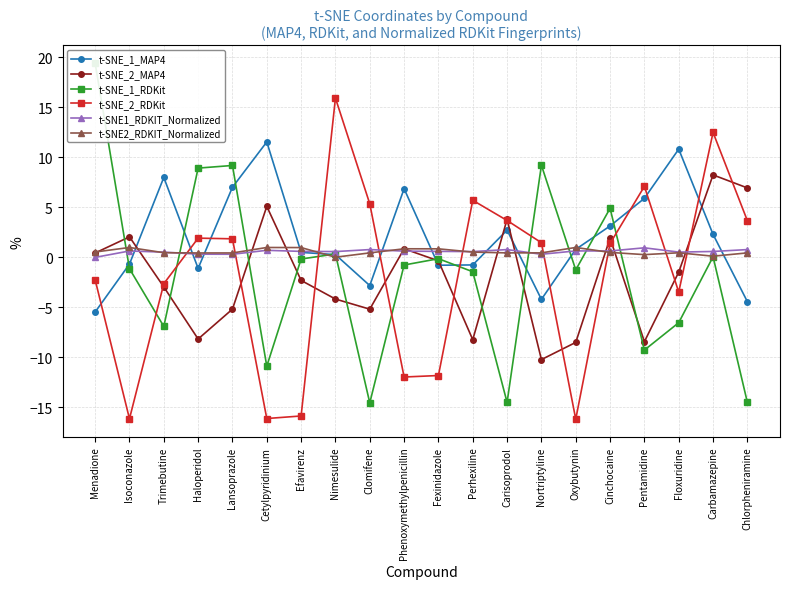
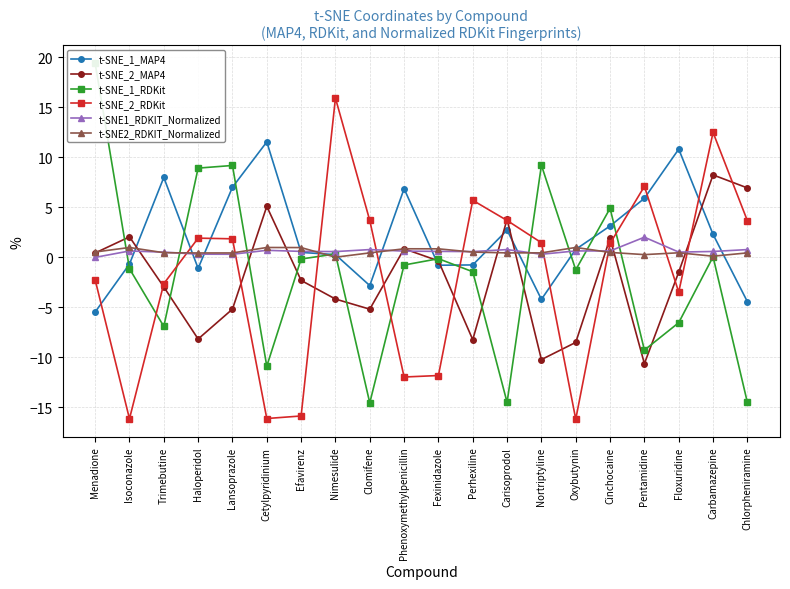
t-SNE_2_RDKit, Clomifene: 5.4 -> 3.7
t-SNE_2_MAP4, Pentamidine: -8.4 -> -10.6
t-SNE1_RDKIT_Normalized, Pentamidine: 1.0 -> 2.0
